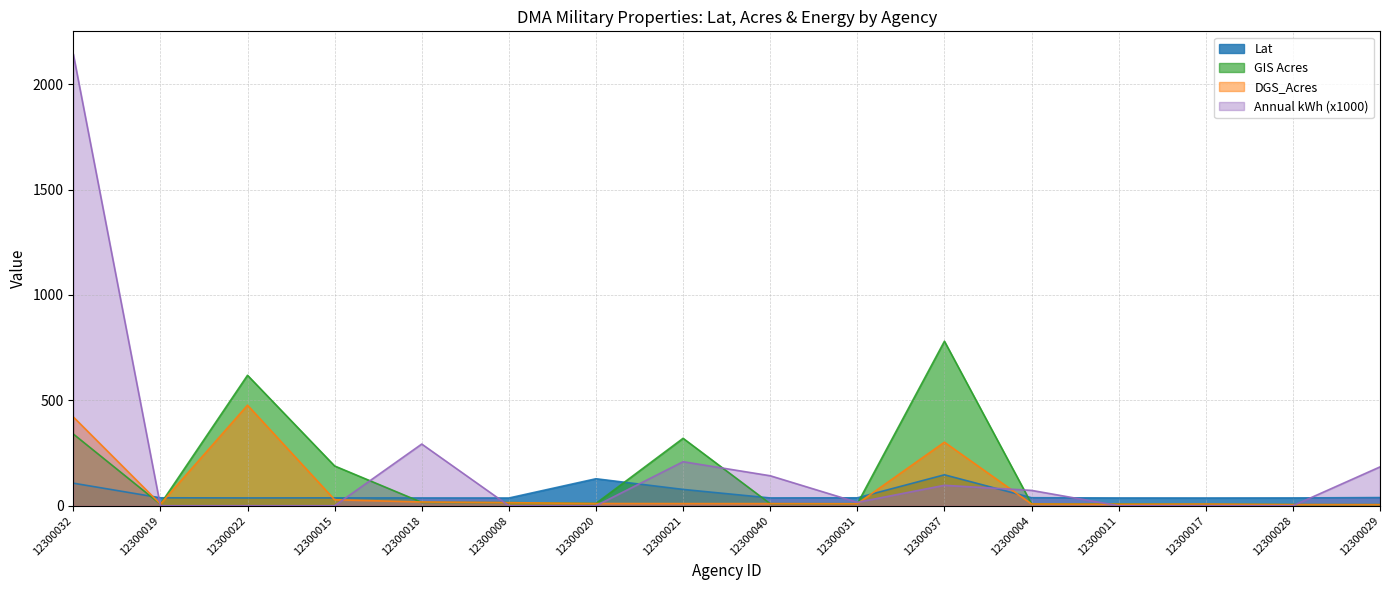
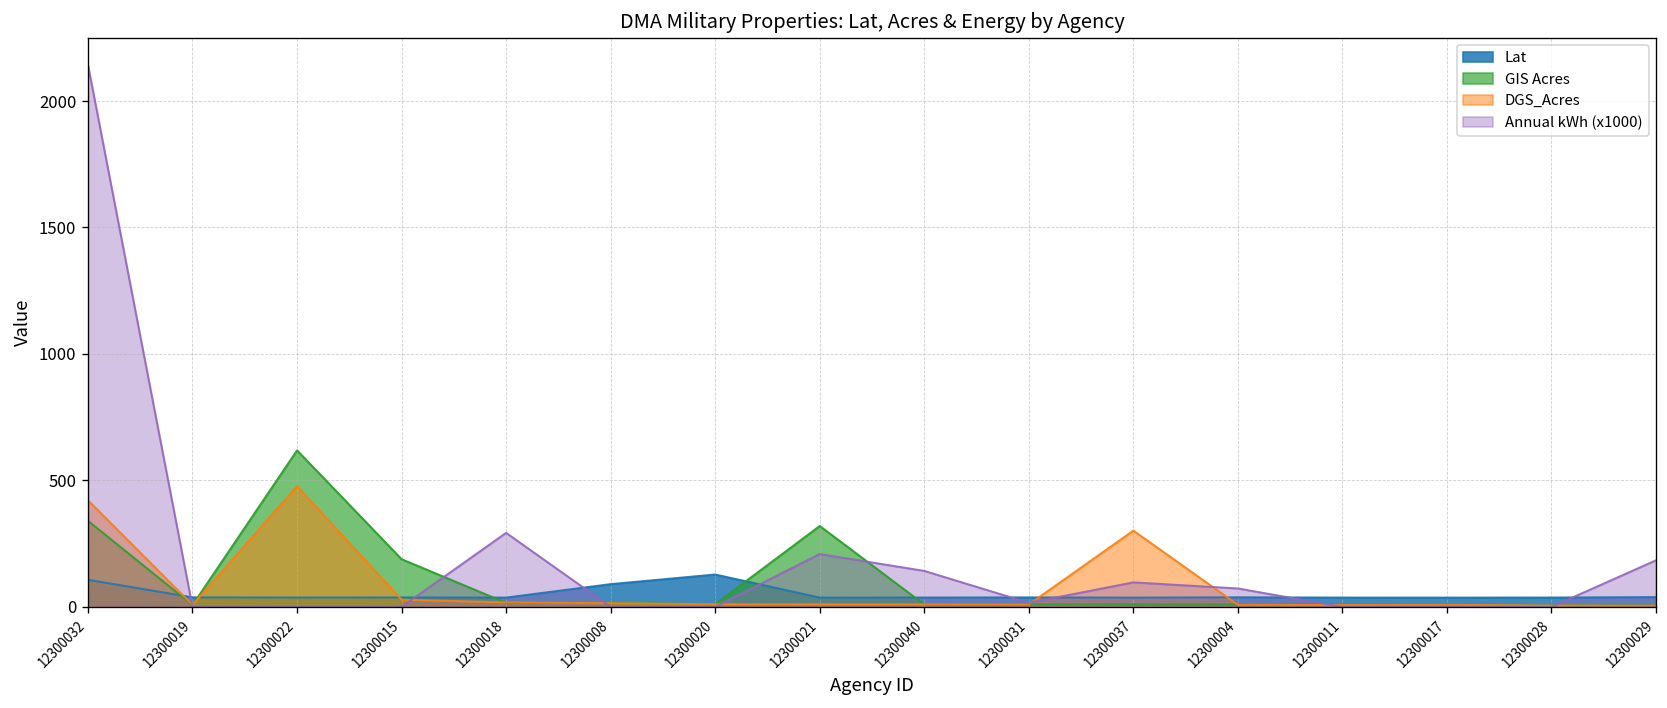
Lat, 12300008: 40 -> 90
Lat, 12300021: 80 -> 40
Lat, 12300037: 150 -> 40
GIS Acres, 12300037: 780 -> 10
